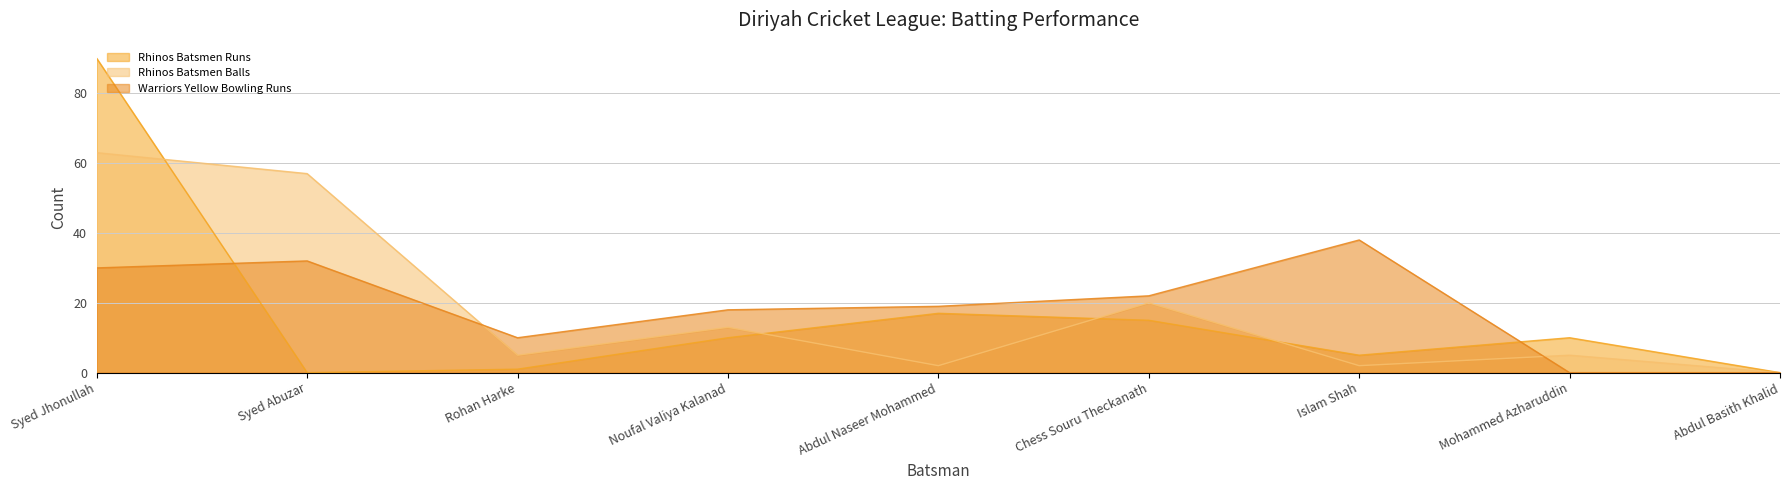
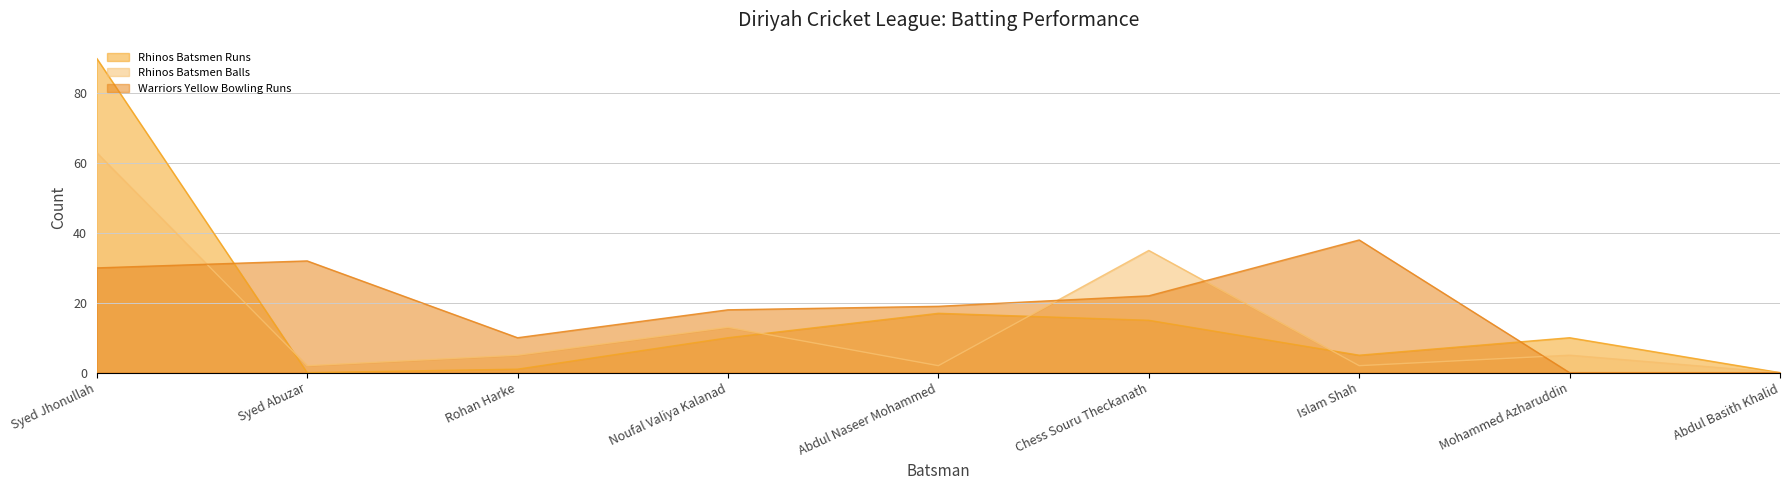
Rhinos Batsmen Balls, Syed Abuzar: 57 -> 2
Rhinos Batsmen Balls, Chess Souru Theckanath: 20 -> 35
